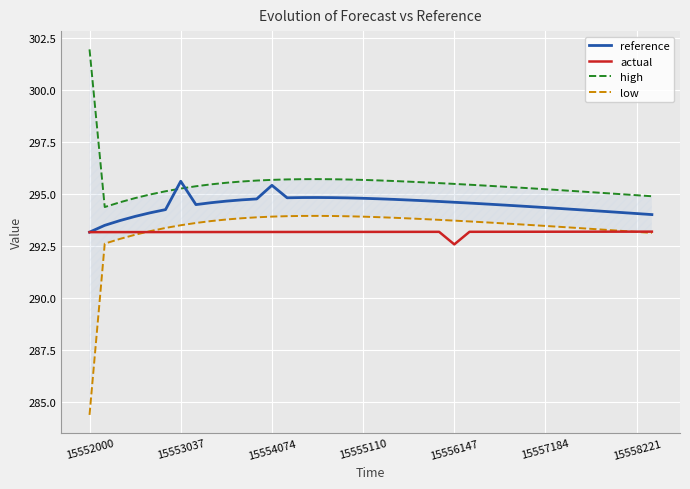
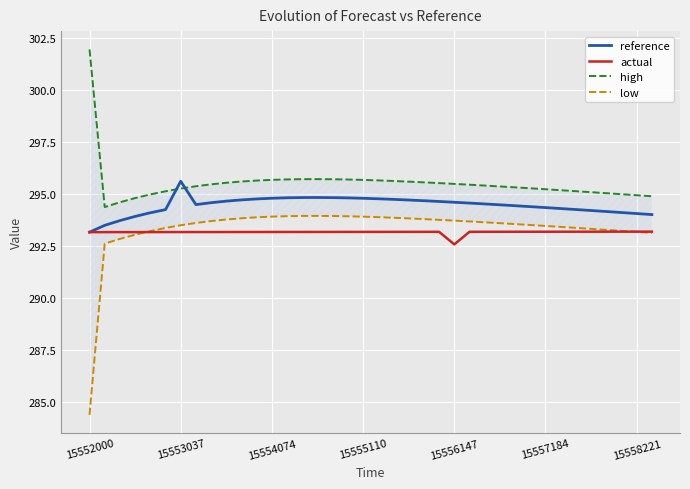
reference, 15554074: 295.4 -> 294.8
